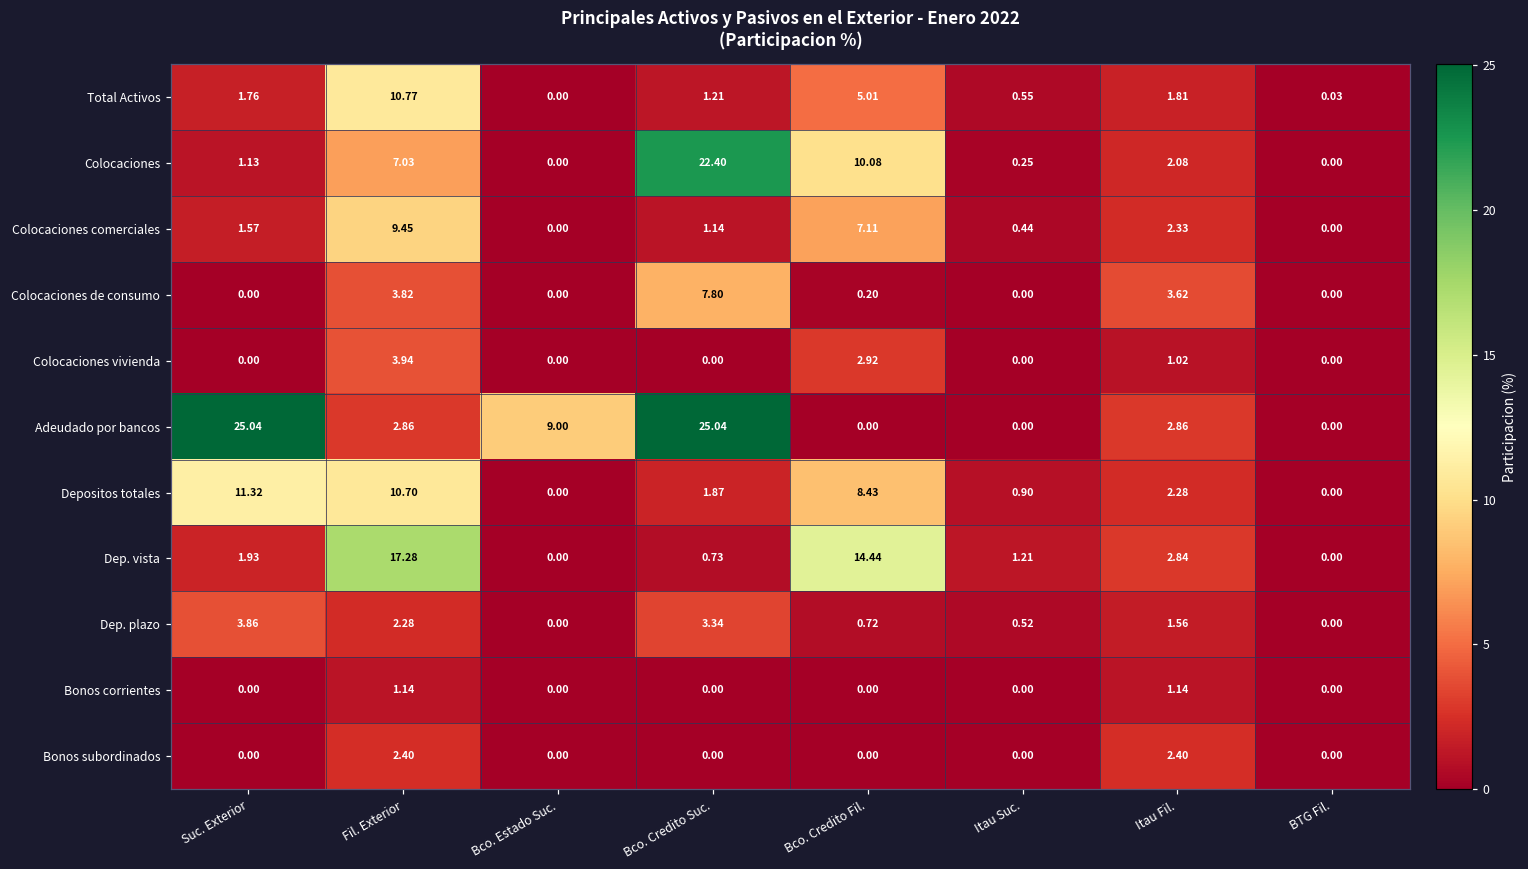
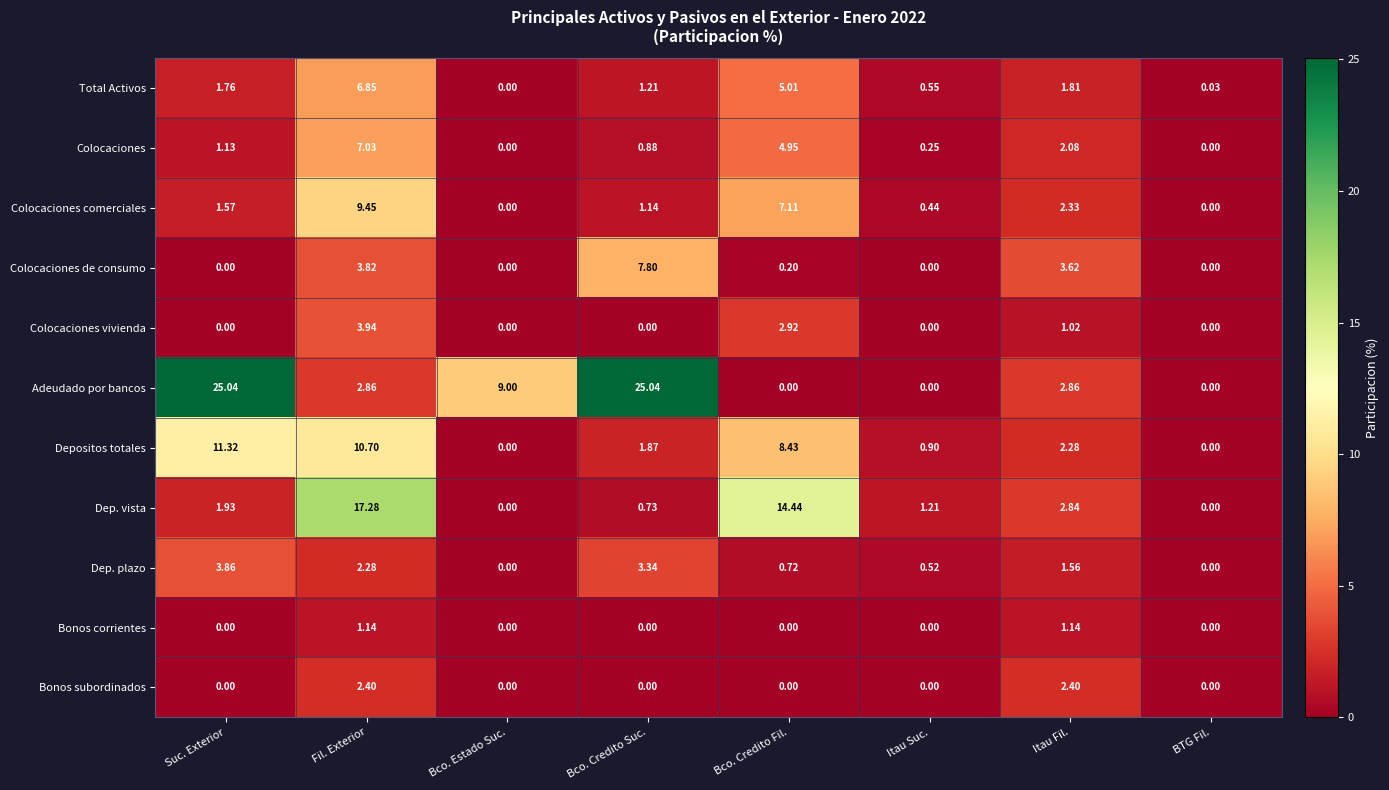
Total Activos, Fil. Exterior: 10.77 -> 6.85
Colocaciones, Bco. Credito Suc.: 22.40 -> 0.88
Colocaciones, Bco. Credito Fil.: 10.08 -> 4.95
